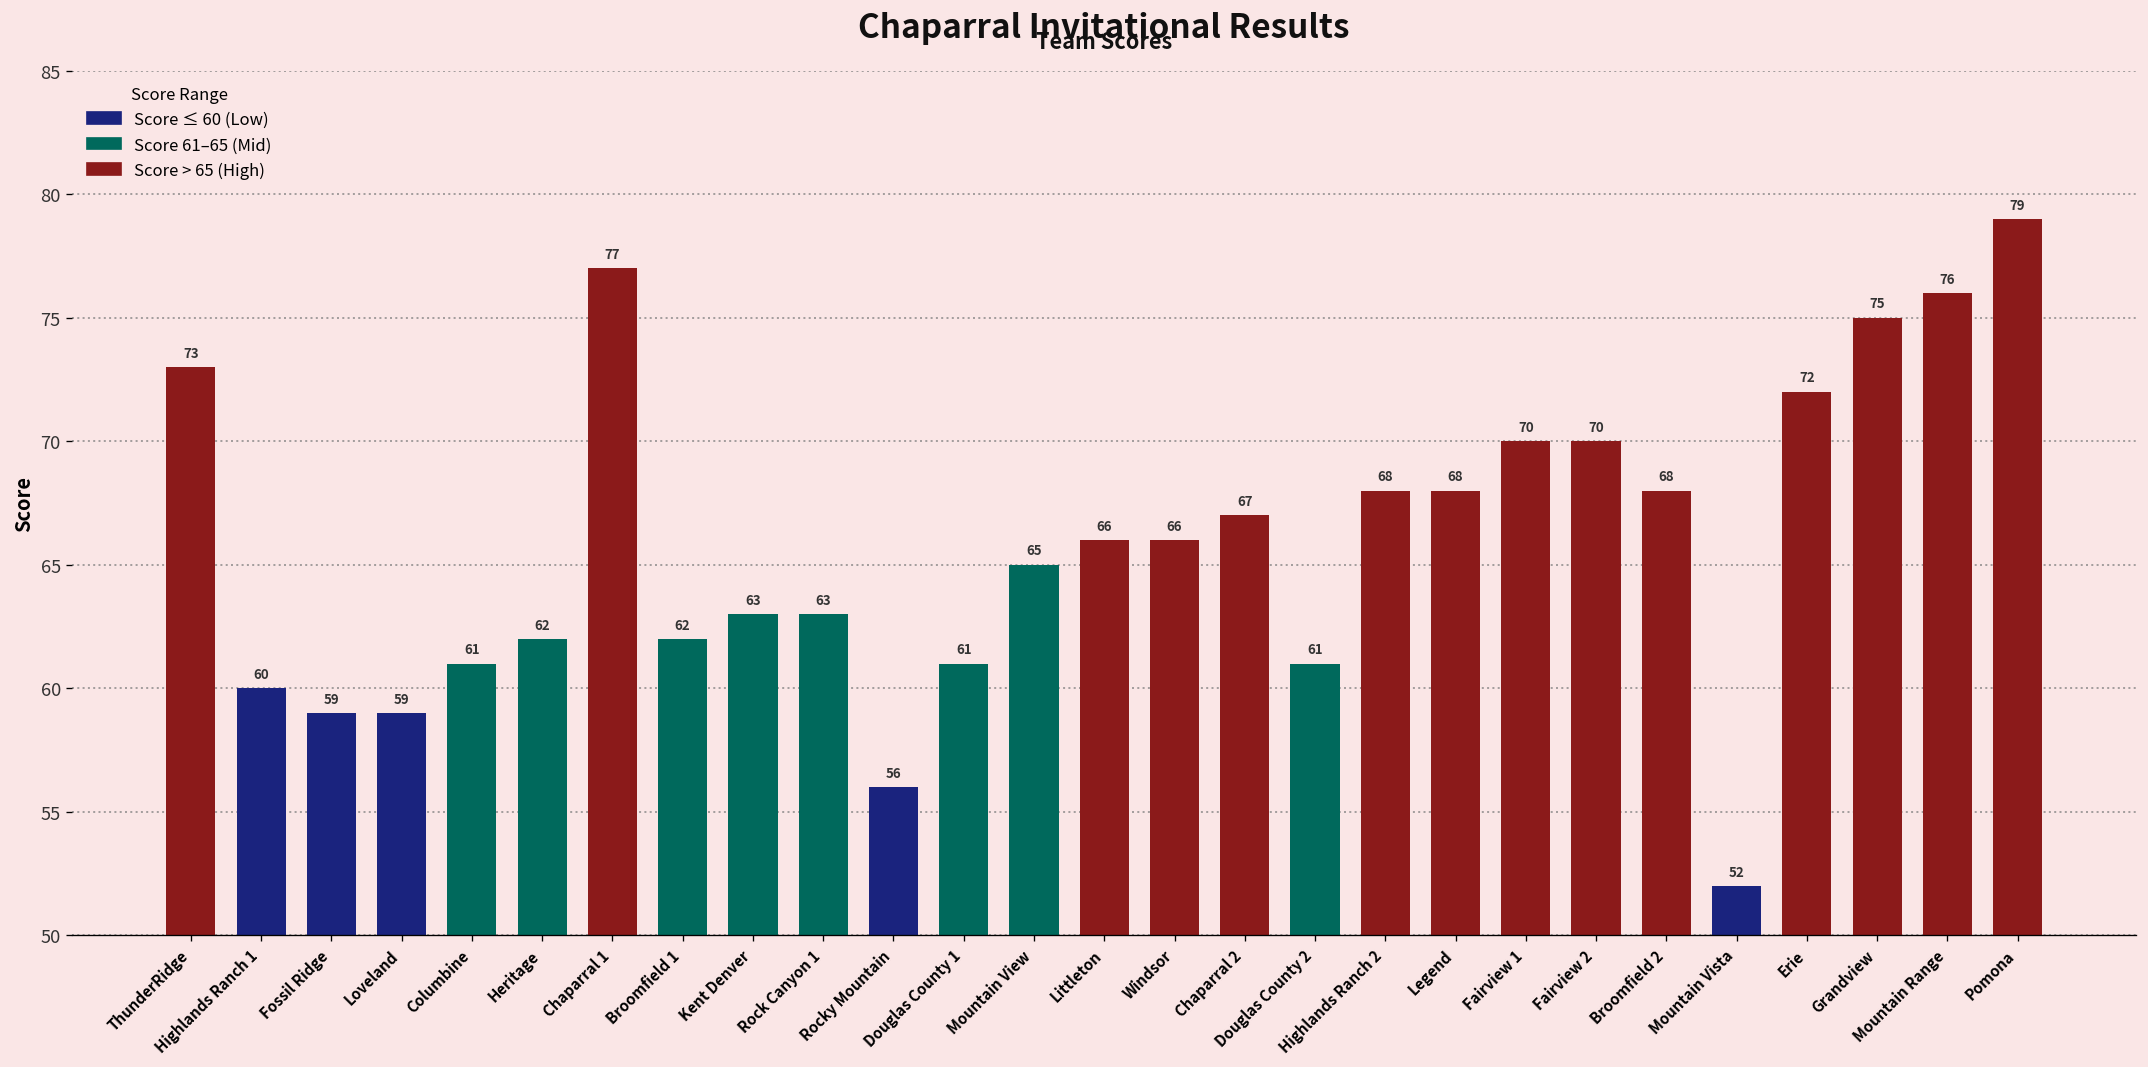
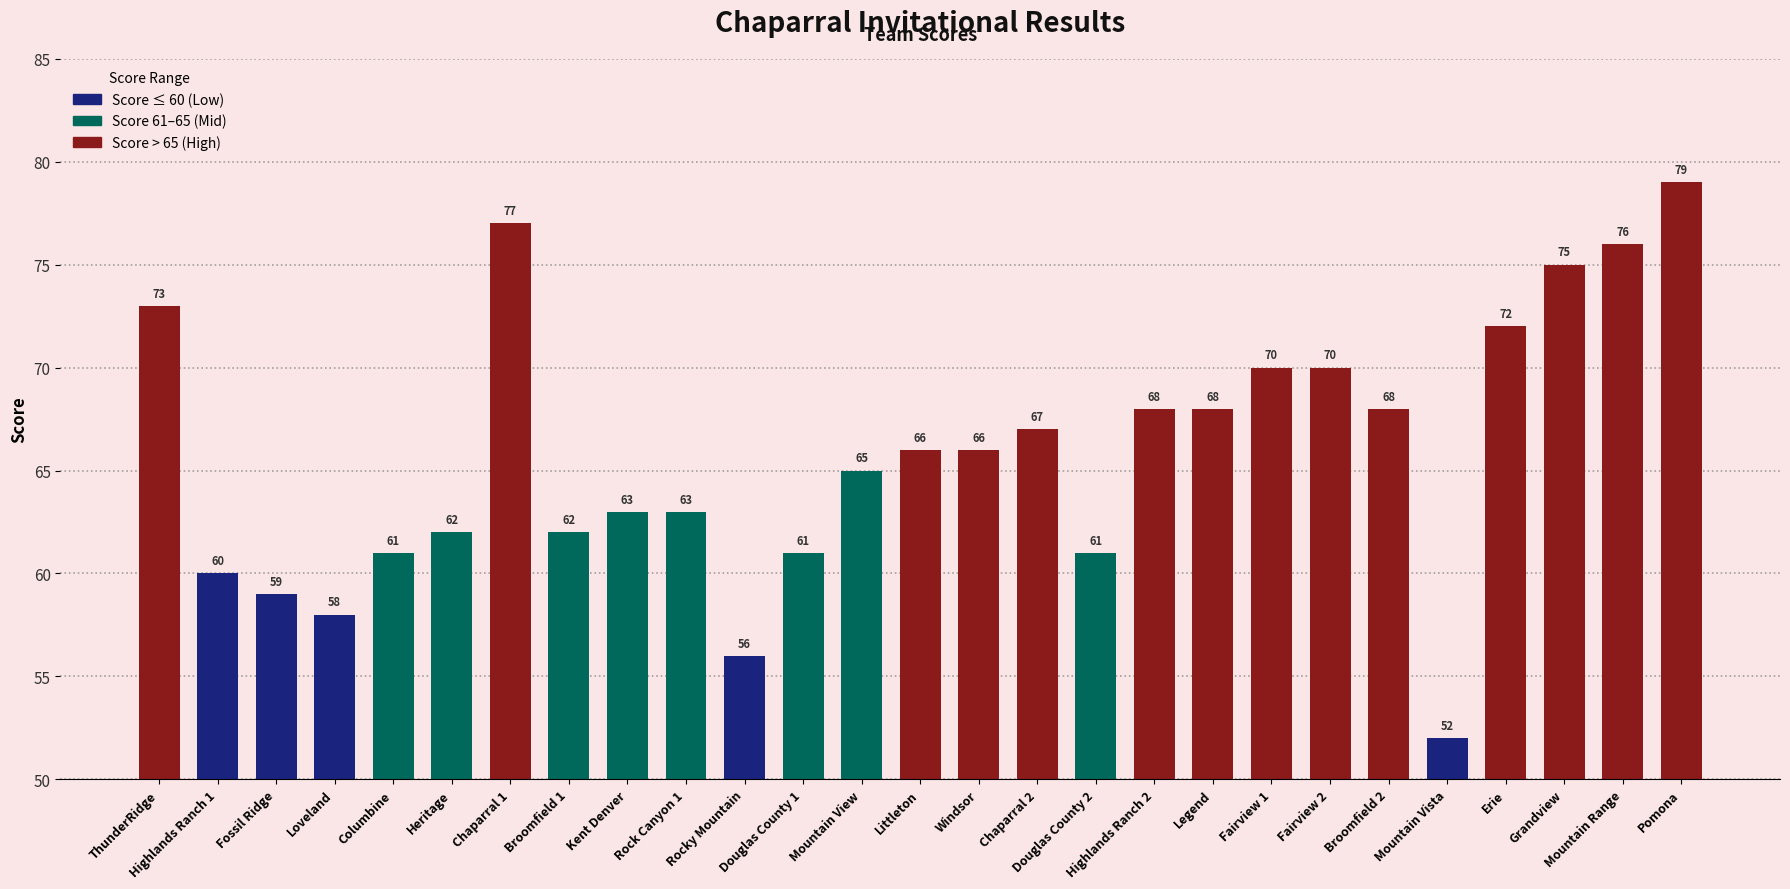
Loveland: 59 -> 58
